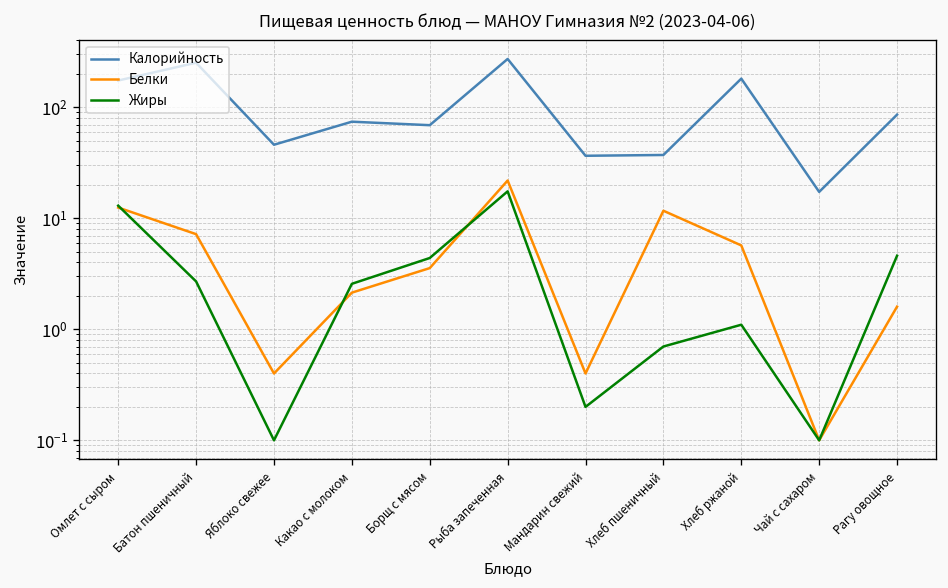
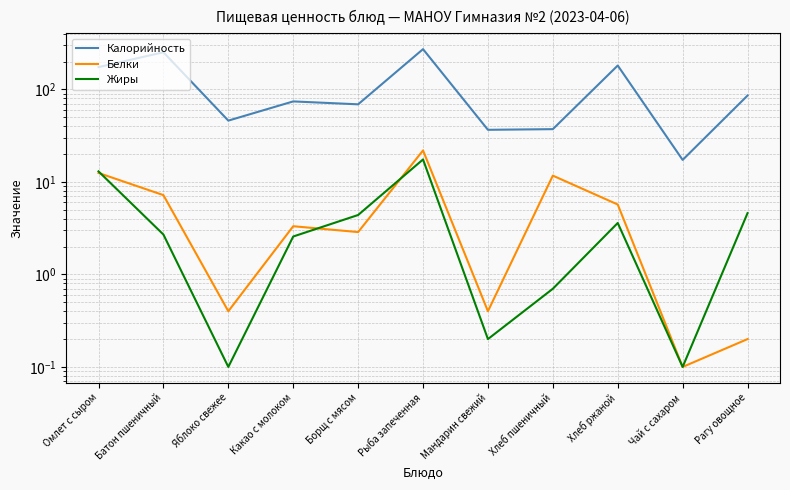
Белки, Какао с молоком: 2.1 -> 3.3
Белки, Борщ с мясом: 3.6 -> 2.9
Жиры, Хлеб ржаной: 1.1 -> 3.6
Белки, Рагу овощное: 1.6 -> 0.2
